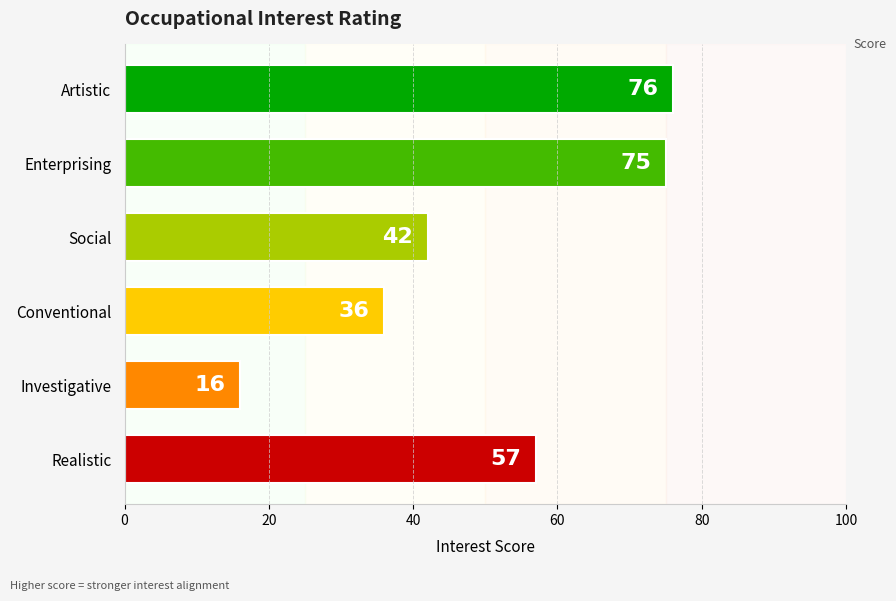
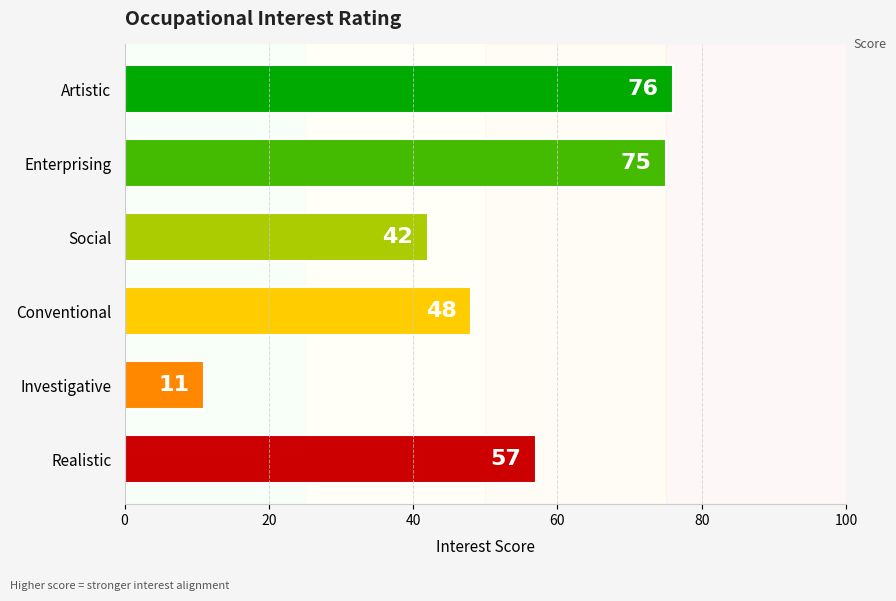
Conventional: 36 -> 48
Investigative: 16 -> 11
